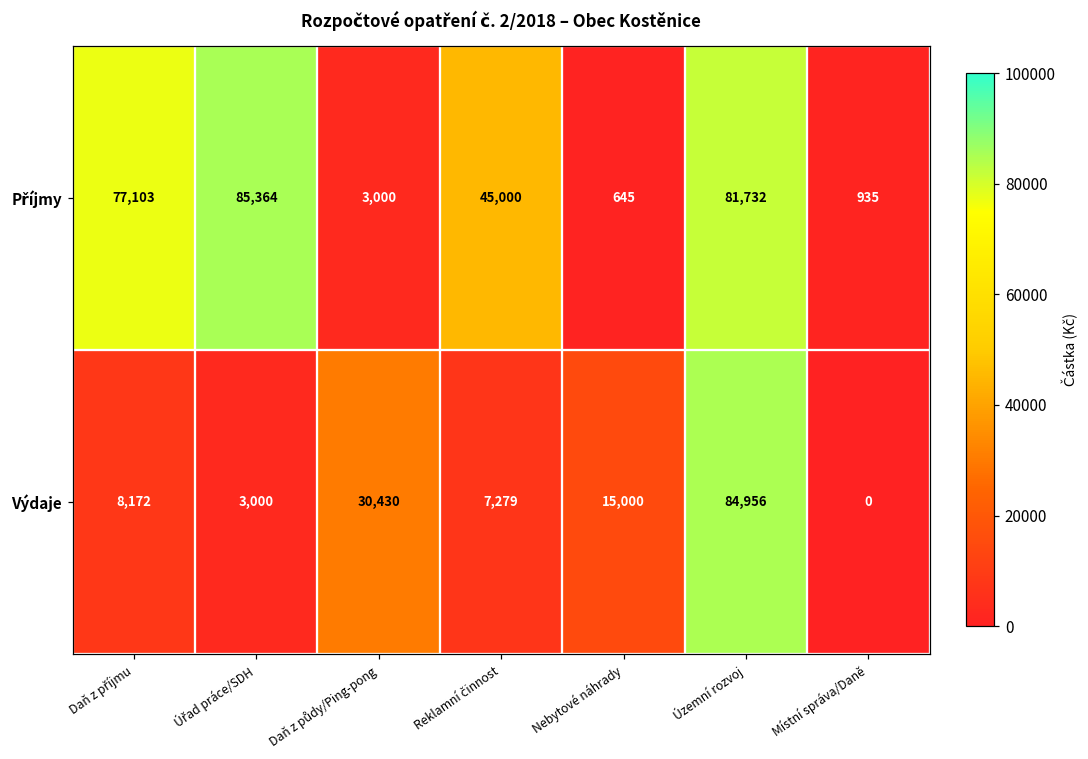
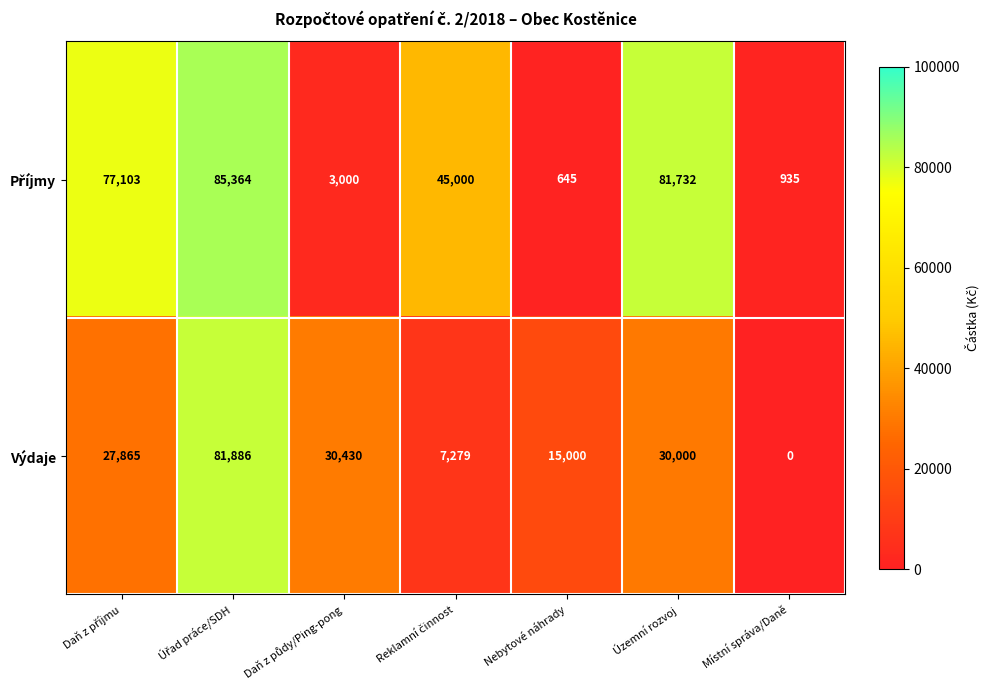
Výdaje, Daň z příjmu: 8,172 -> 27,865
Výdaje, Úřad práce/SDH: 3,000 -> 81,886
Výdaje, Územní rozvoj: 84,956 -> 30,000
